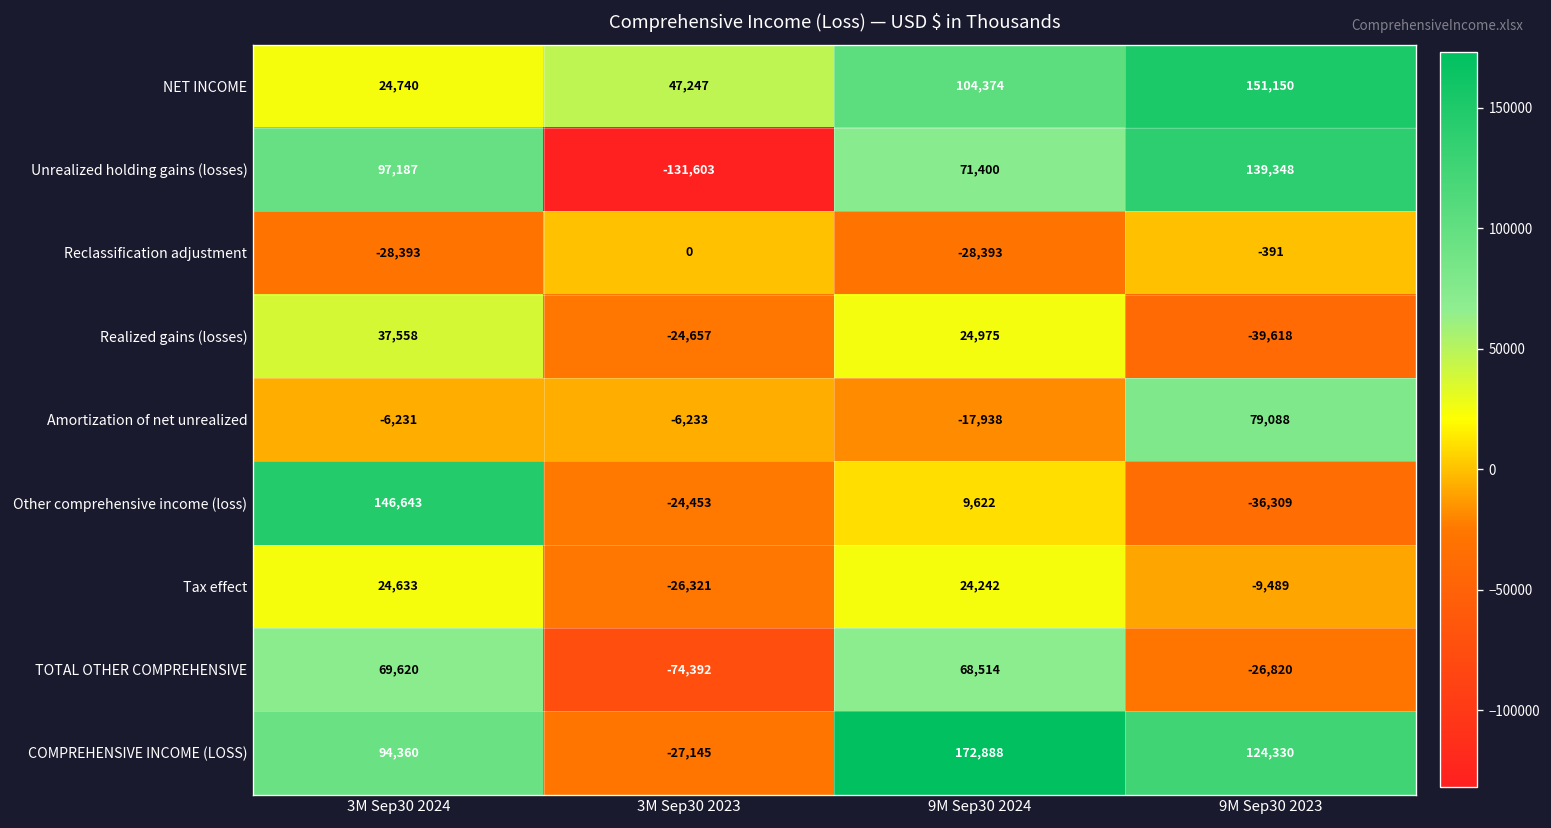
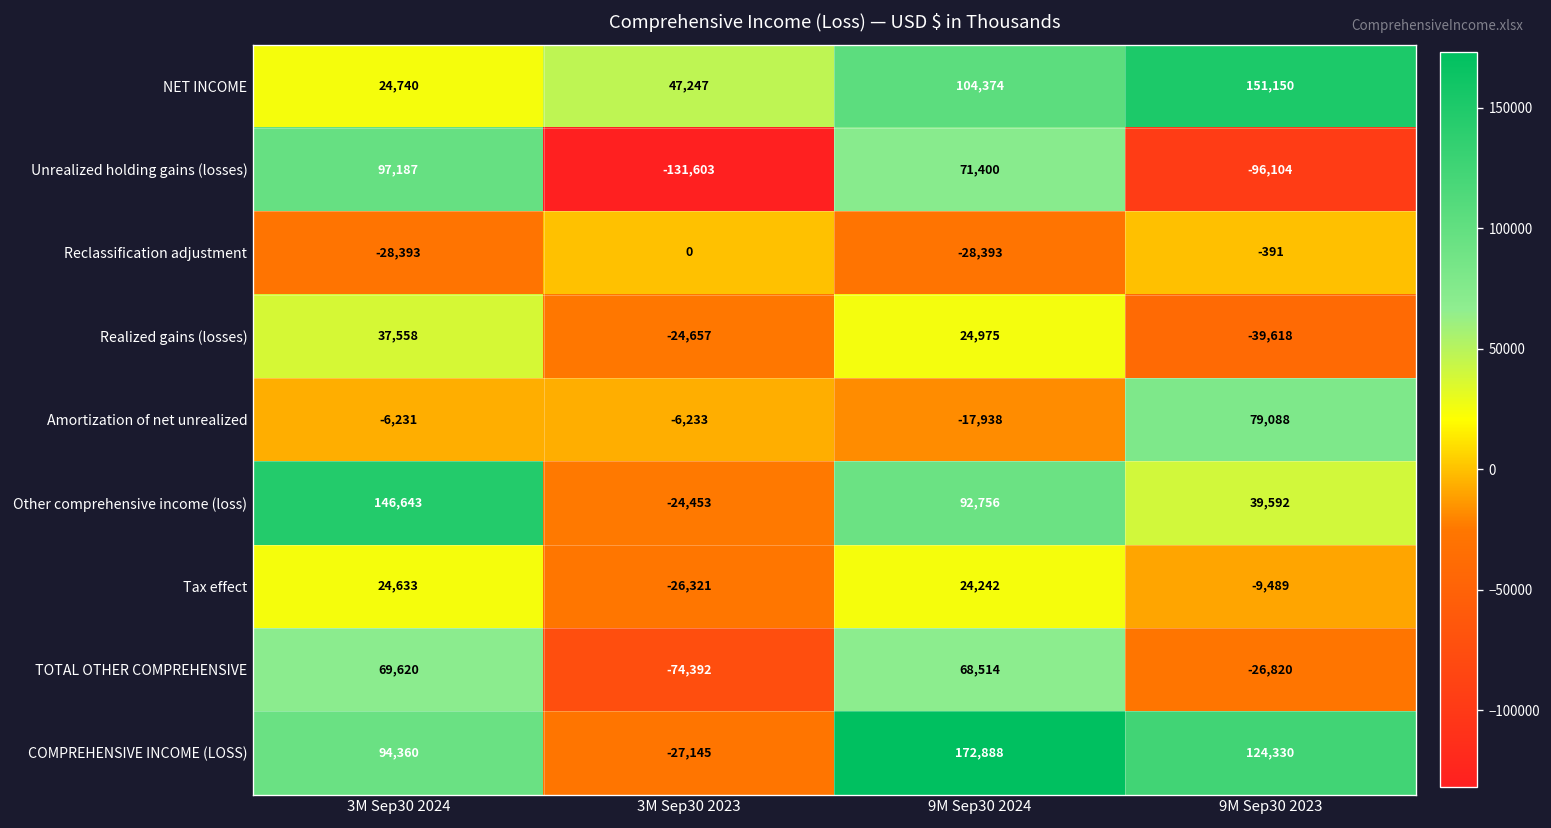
Unrealized holding gains (losses), 9M Sep30 2023: 139,348 -> -96,104
Other comprehensive income (loss), 9M Sep30 2024: 9,622 -> 92,756
Other comprehensive income (loss), 9M Sep30 2023: -36,309 -> 39,592
